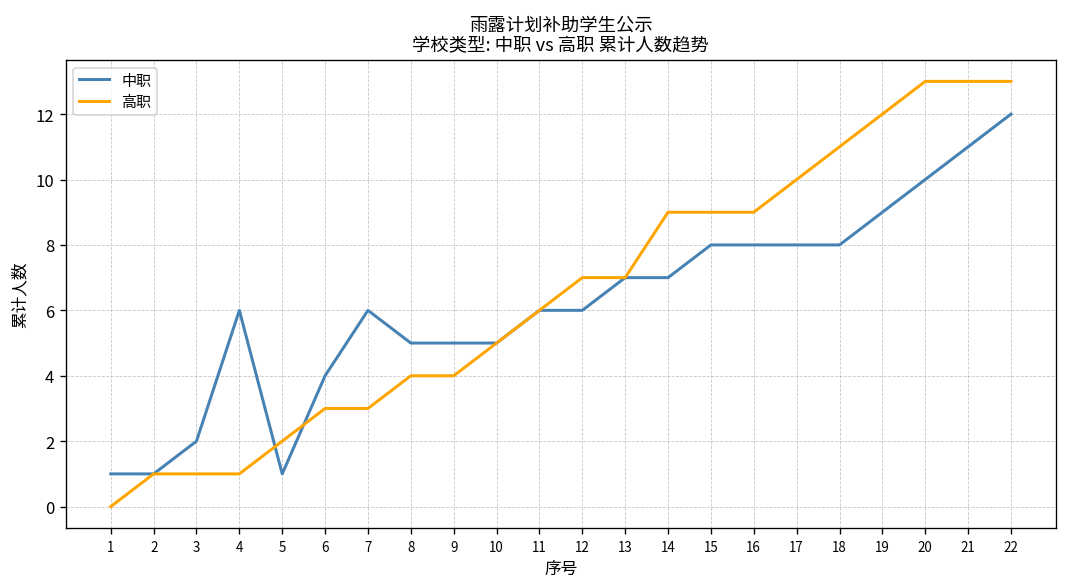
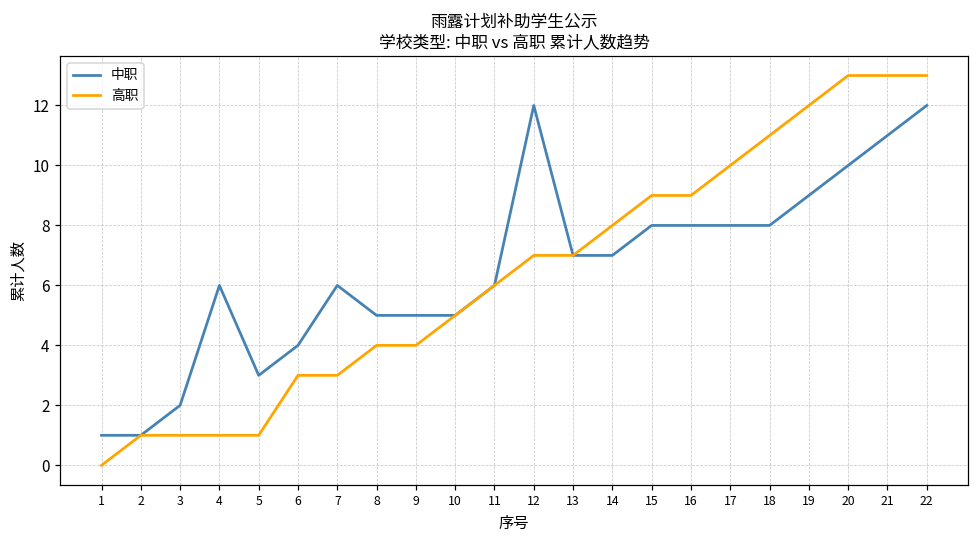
中职, 5: 1 -> 3
高职, 5: 2 -> 1
中职, 12: 6 -> 12
高职, 14: 9 -> 8
